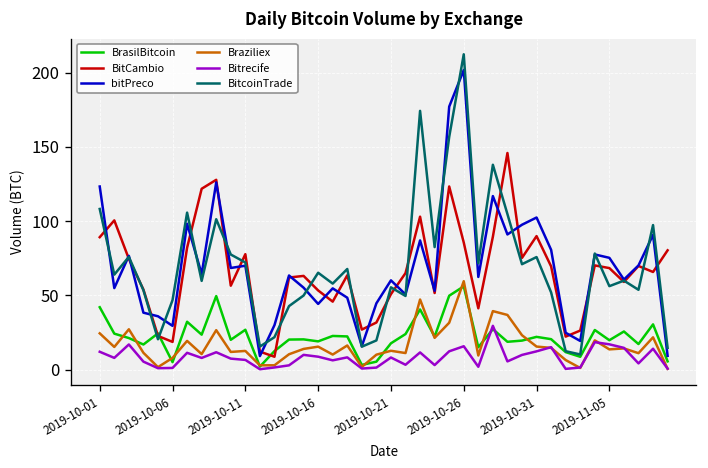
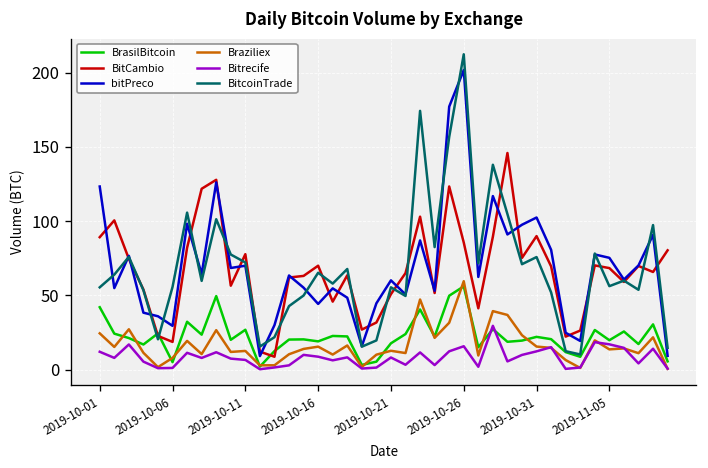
BitcoinTrade, 2019-10-01: 108 -> 55
BitcoinTrade, 2019-10-06: 47 -> 56
BitCambio, 2019-10-16: 53 -> 70
